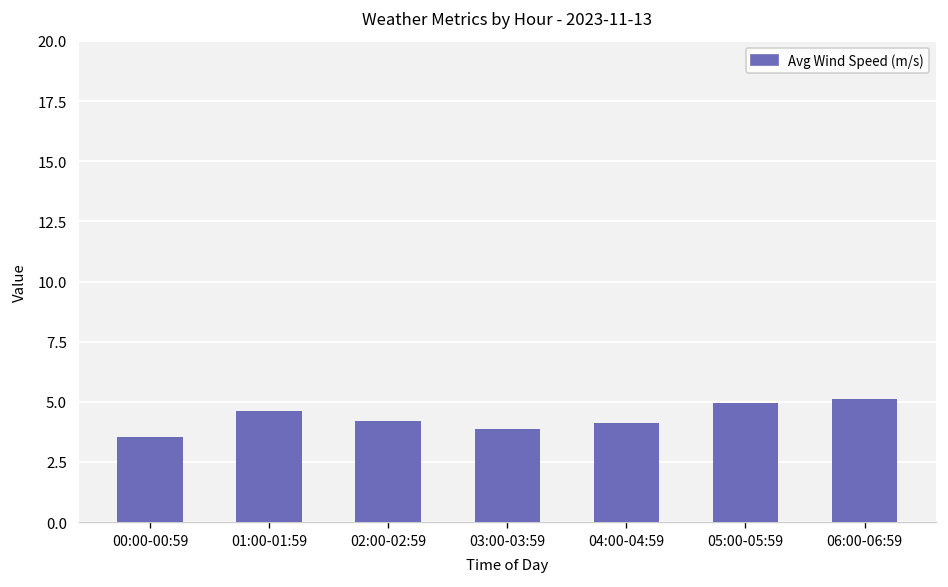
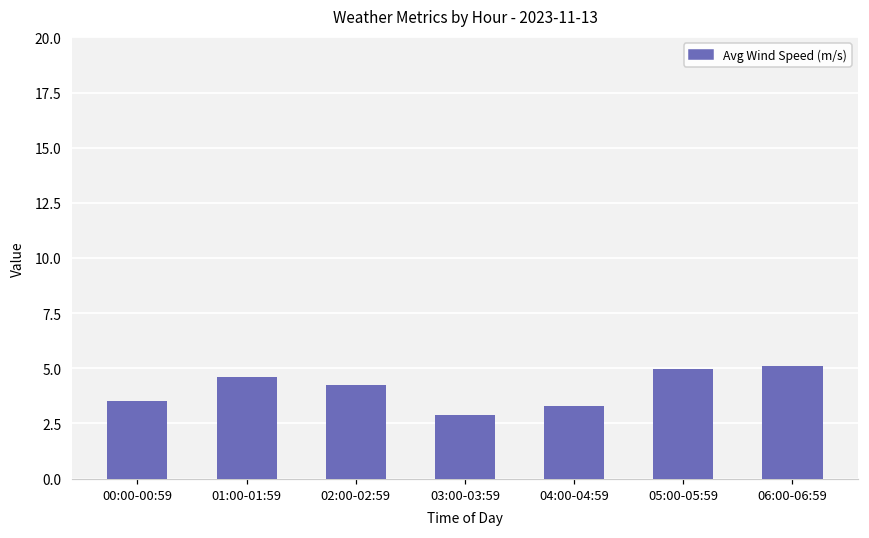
03:00-03:59: 3.9 -> 2.9
04:00-04:59: 4.1 -> 3.3
